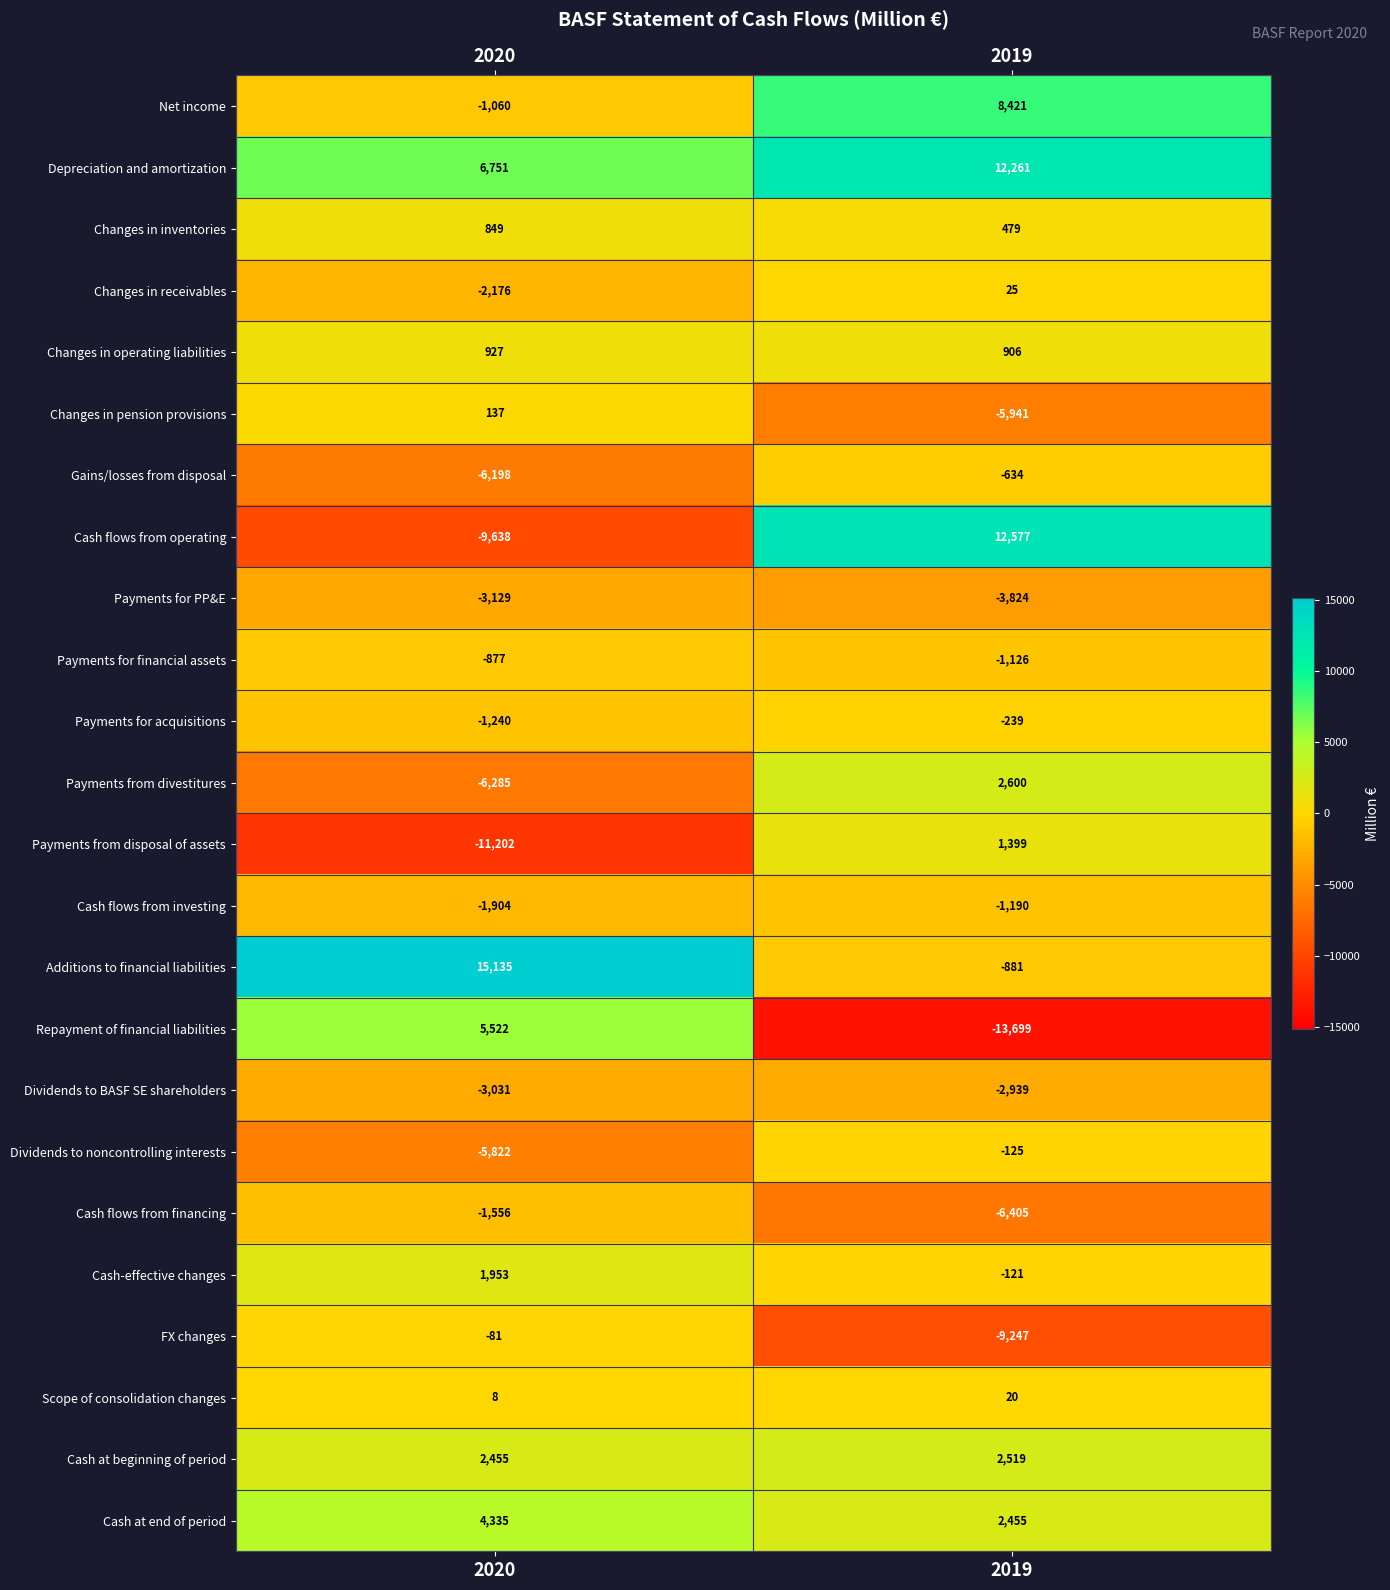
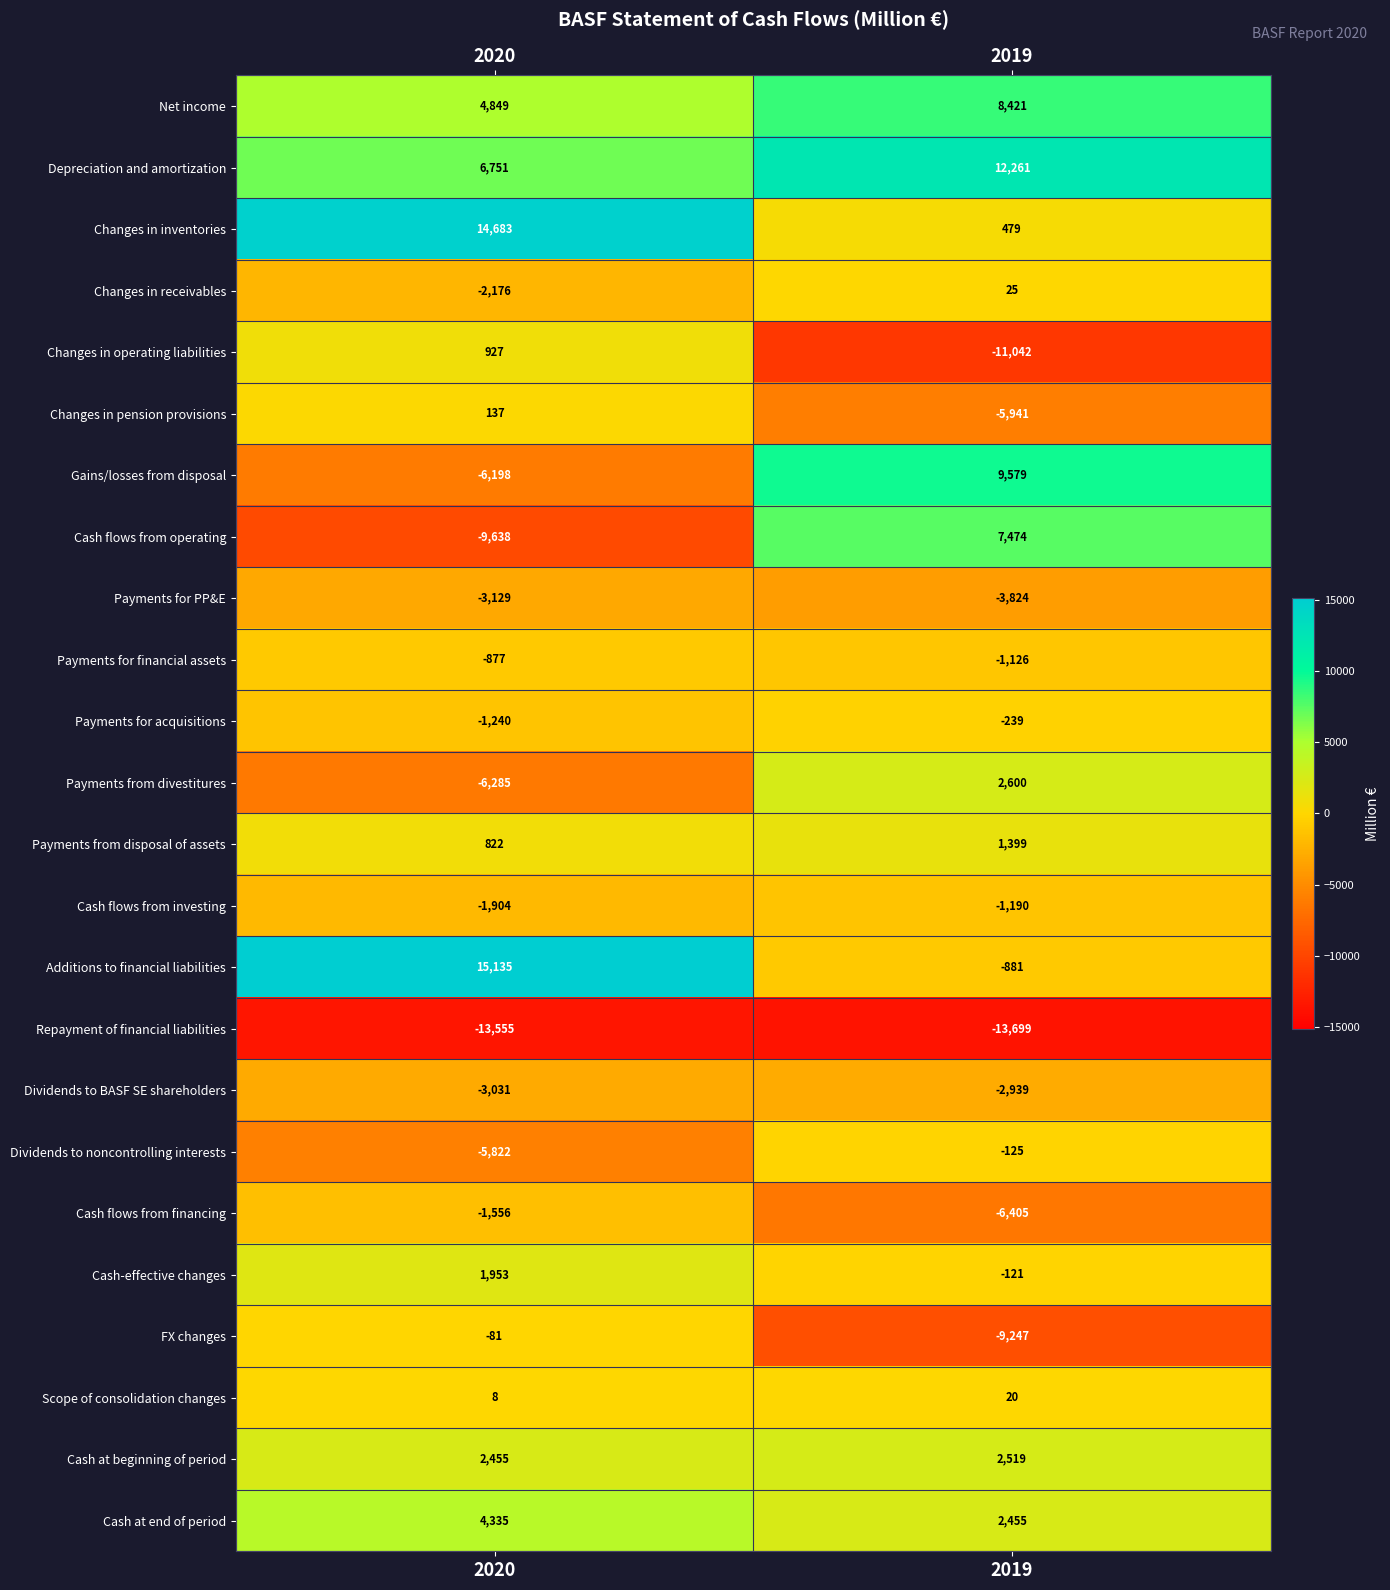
Net income, 2020: -1,060 -> 4,849
Changes in inventories, 2020: 849 -> 14,683
Changes in operating liabilities, 2019: 906 -> -11,042
Gains/losses from disposal, 2019: -634 -> 9,579
Cash flows from operating, 2019: 12,577 -> 7,474
Payments from disposal of assets, 2020: -11,202 -> 822
Repayment of financial liabilities, 2020: 5,522 -> -13,555
